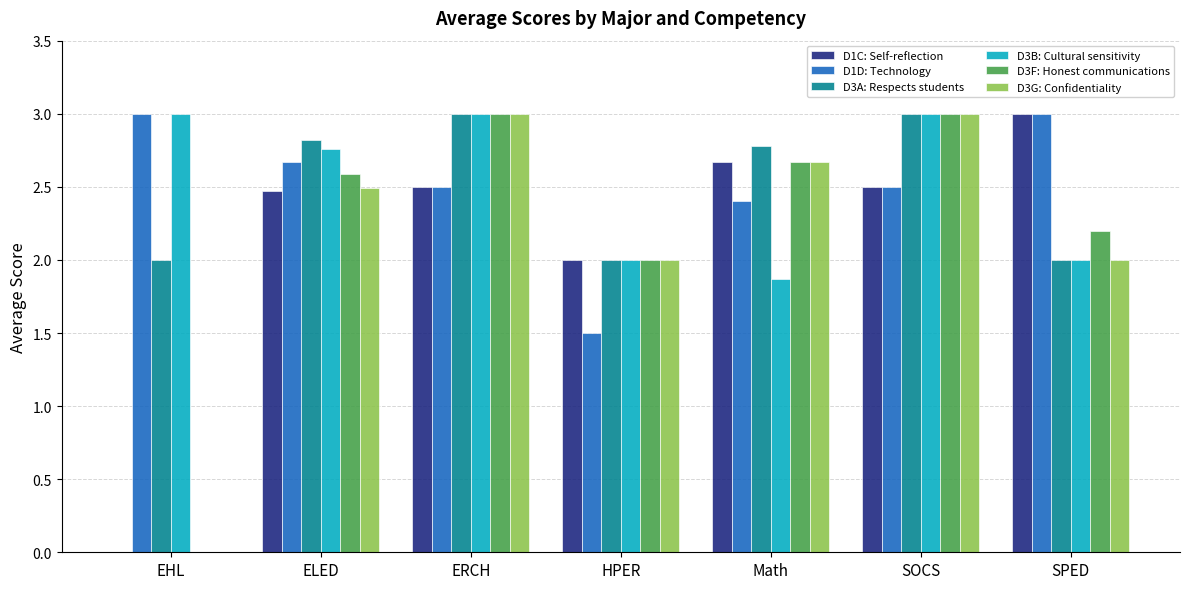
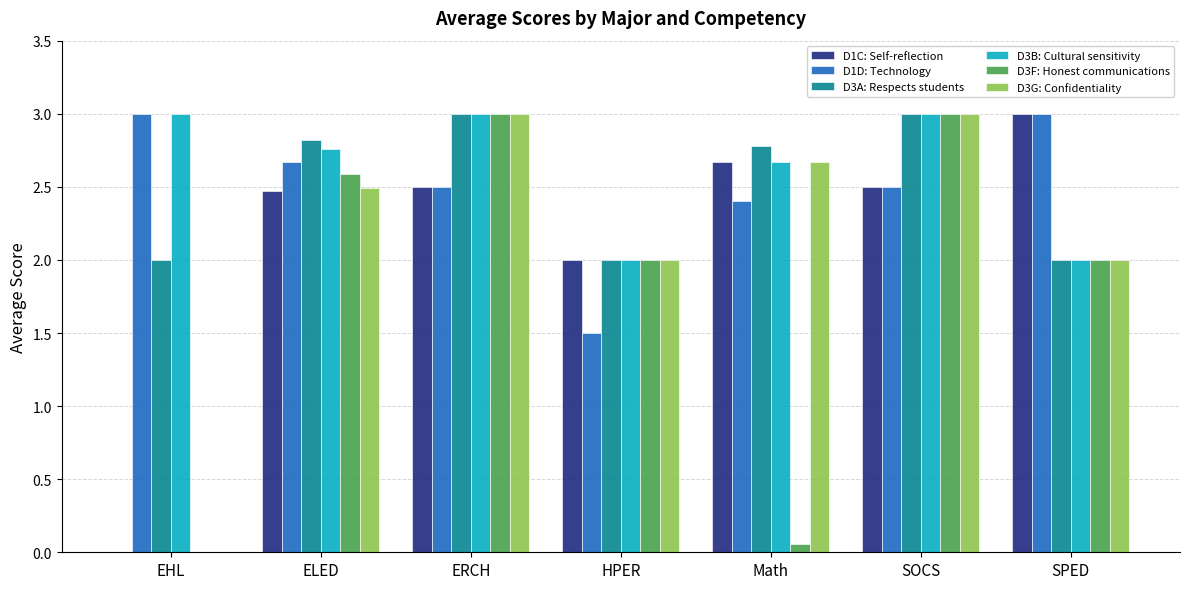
D3B: Cultural sensitivity, Math: 1.87 -> 2.67
D3F: Honest communications, Math: 2.67 -> 0.06
D3F: Honest communications, SPED: 2.2 -> 2.0
